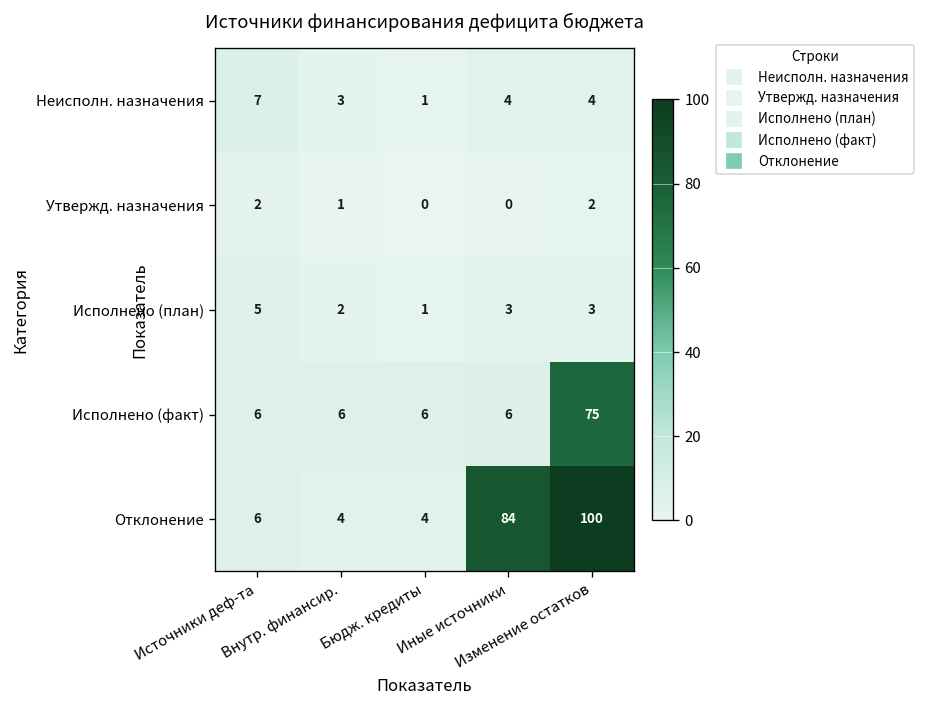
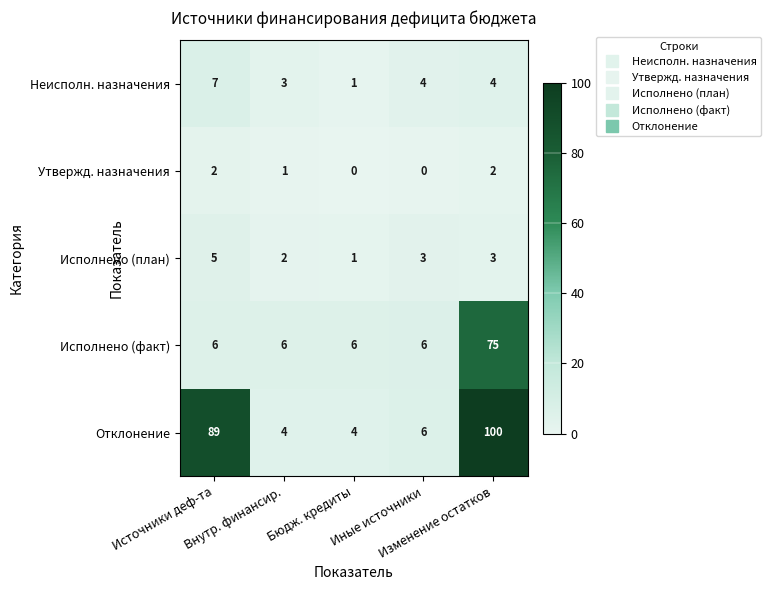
Отклонение, Источники деф-та: 6 -> 89
Отклонение, Иные источники: 84 -> 6
